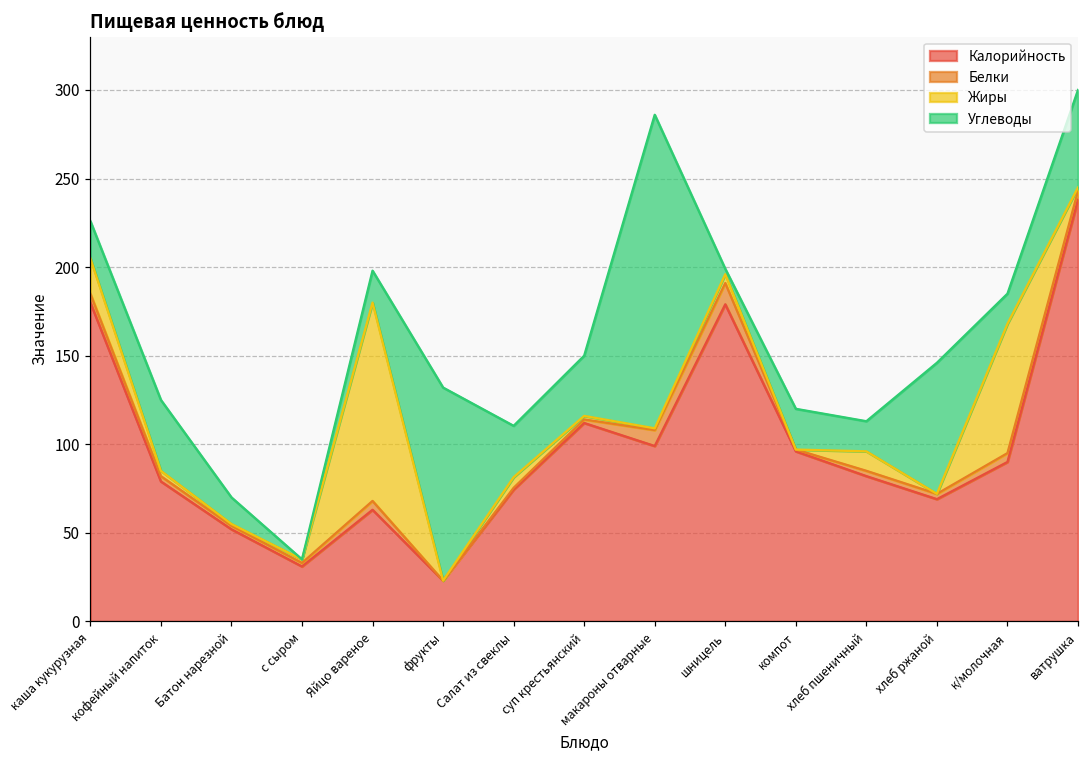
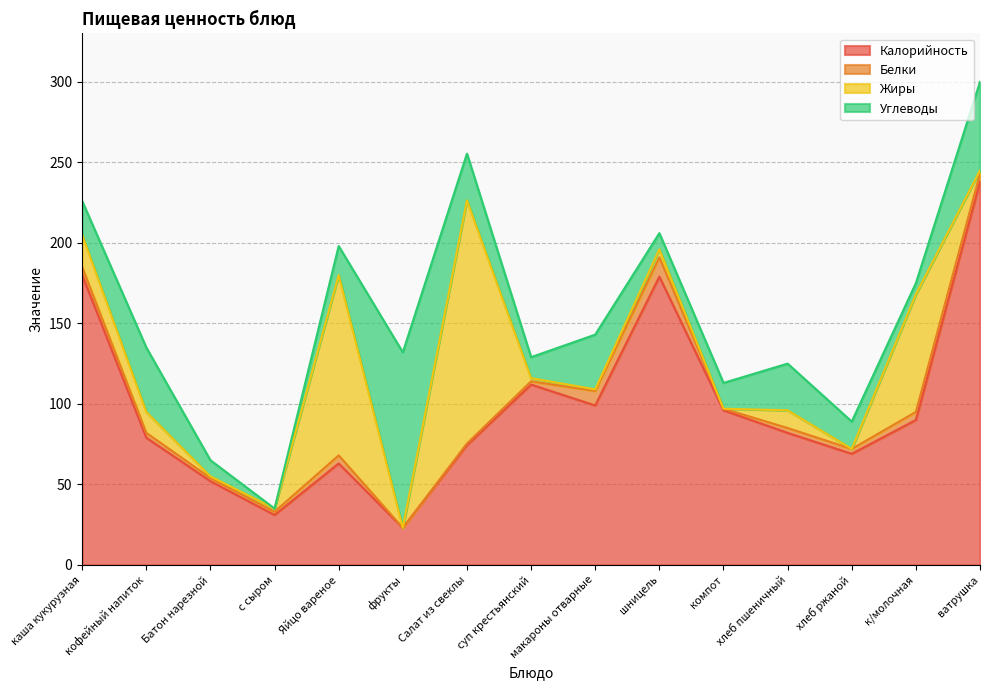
Жиры, кофейный напиток: 3 -> 13
Углеводы, Батон нарезной: 15 -> 10
Жиры, Салат из свеклы: 6 -> 151
Углеводы, суп крестьянский: 34 -> 13
Углеводы, макароны отварные: 177 -> 34
Углеводы, шницель: 3 -> 10
Углеводы, компот: 23 -> 16
Углеводы, хлеб пшеничный: 17 -> 29
Углеводы, хлеб ржаной: 74 -> 17
Углеводы, к/молочная: 17 -> 7
